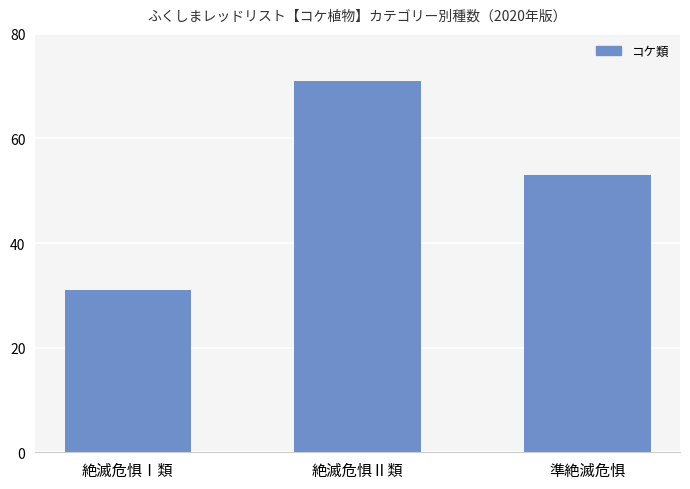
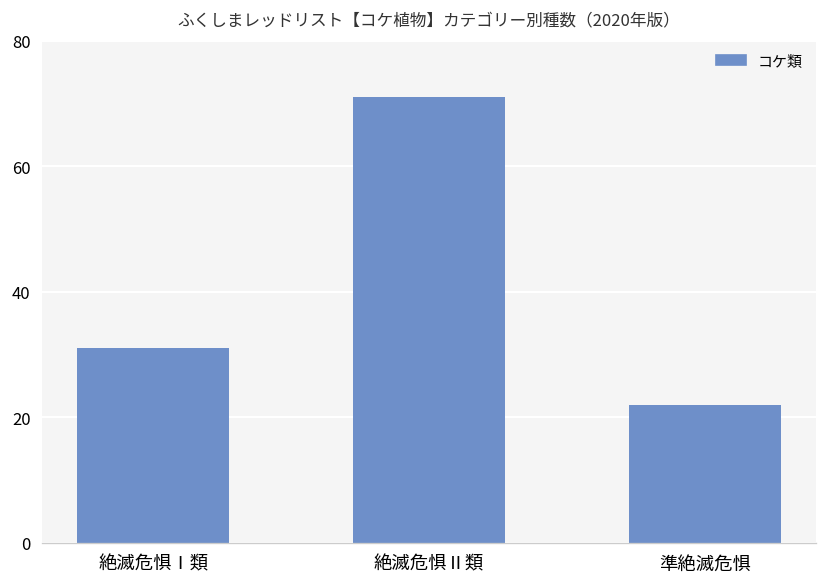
準絶滅危惧: 53 -> 22
